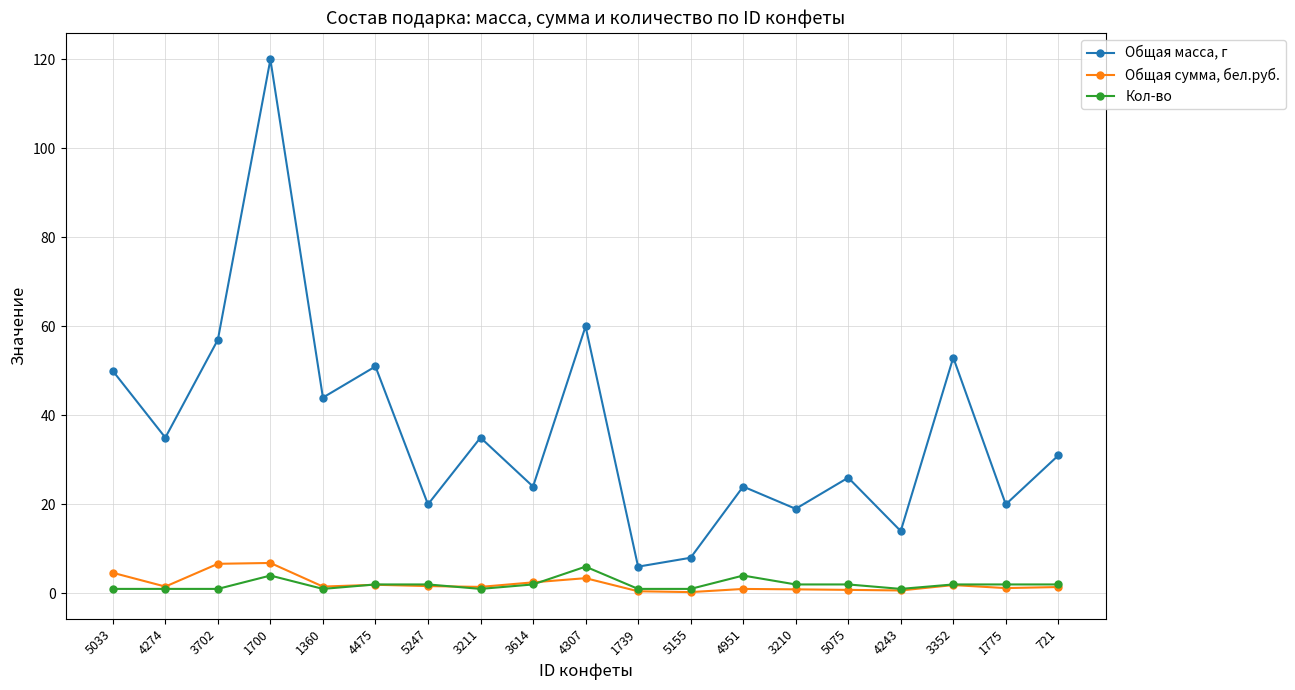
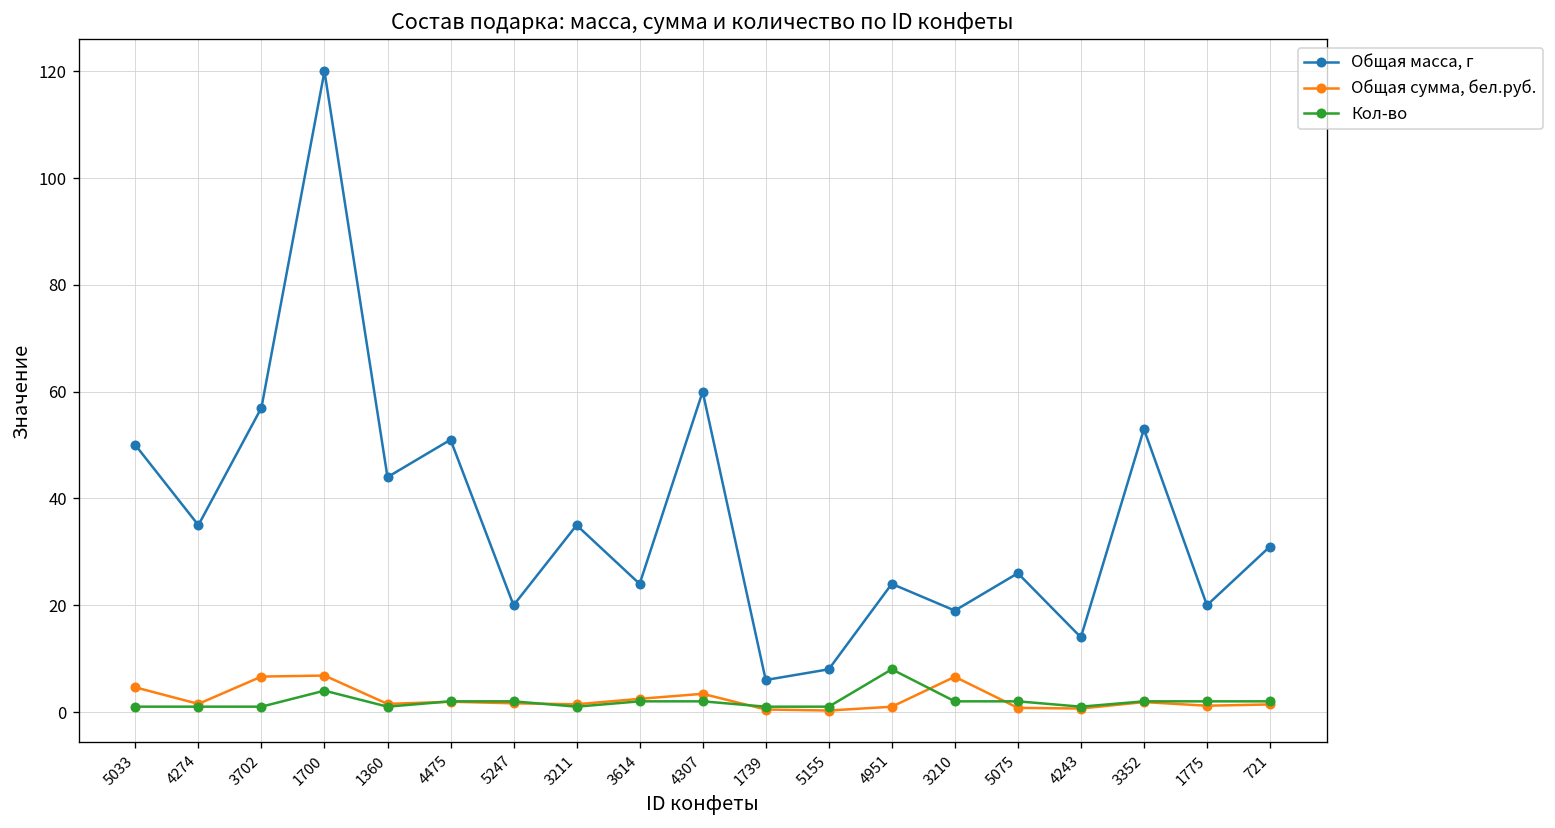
Кол-во, 4307: 6 -> 2
Кол-во, 4951: 4 -> 8
Общая сумма, бел.руб., 3210: 1 -> 7
